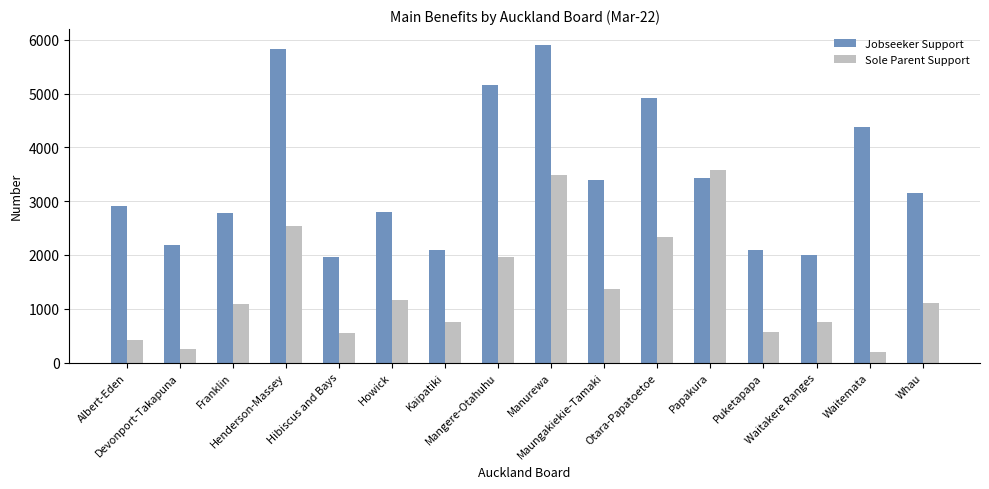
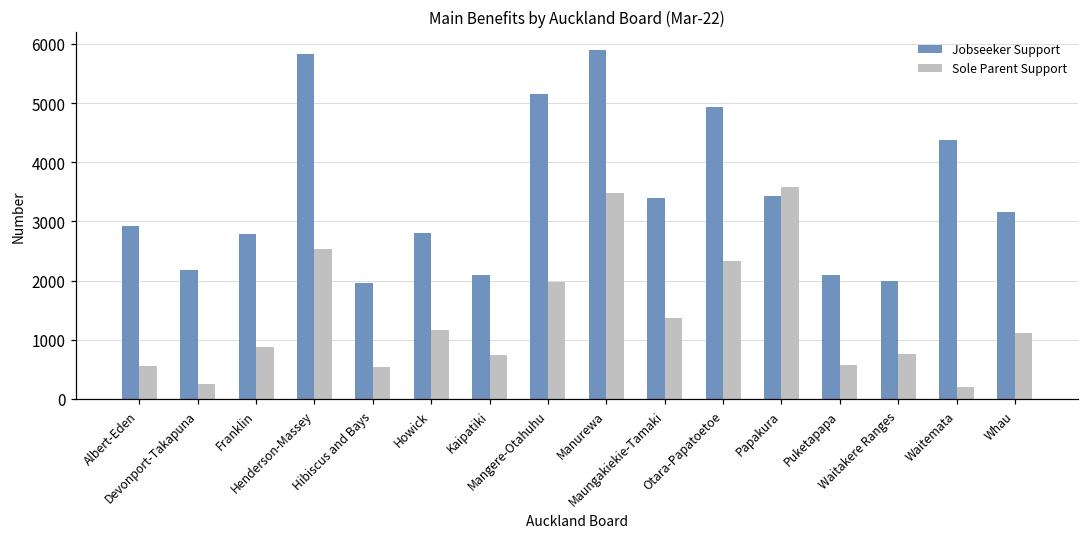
Sole Parent Support, Albert-Eden: 400 -> 600
Sole Parent Support, Franklin: 1100 -> 900
